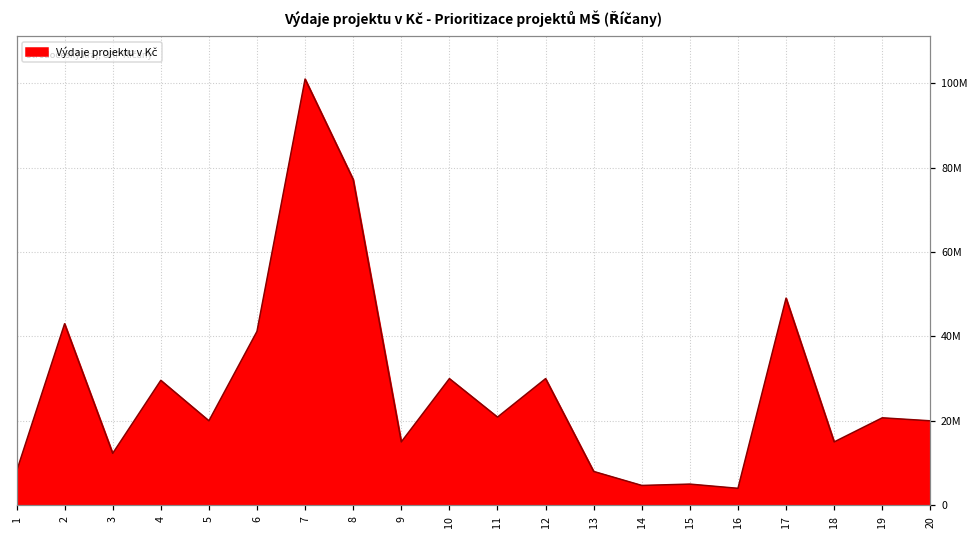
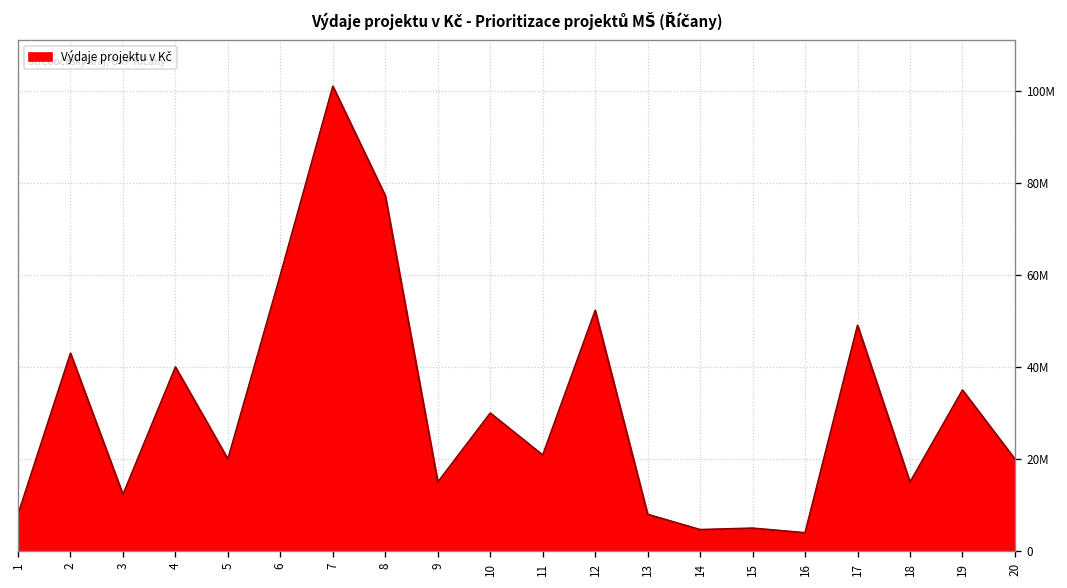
4: 30000000 -> 40000000
6: 41000000 -> 60000000
12: 30000000 -> 52000000
19: 21000000 -> 35000000
